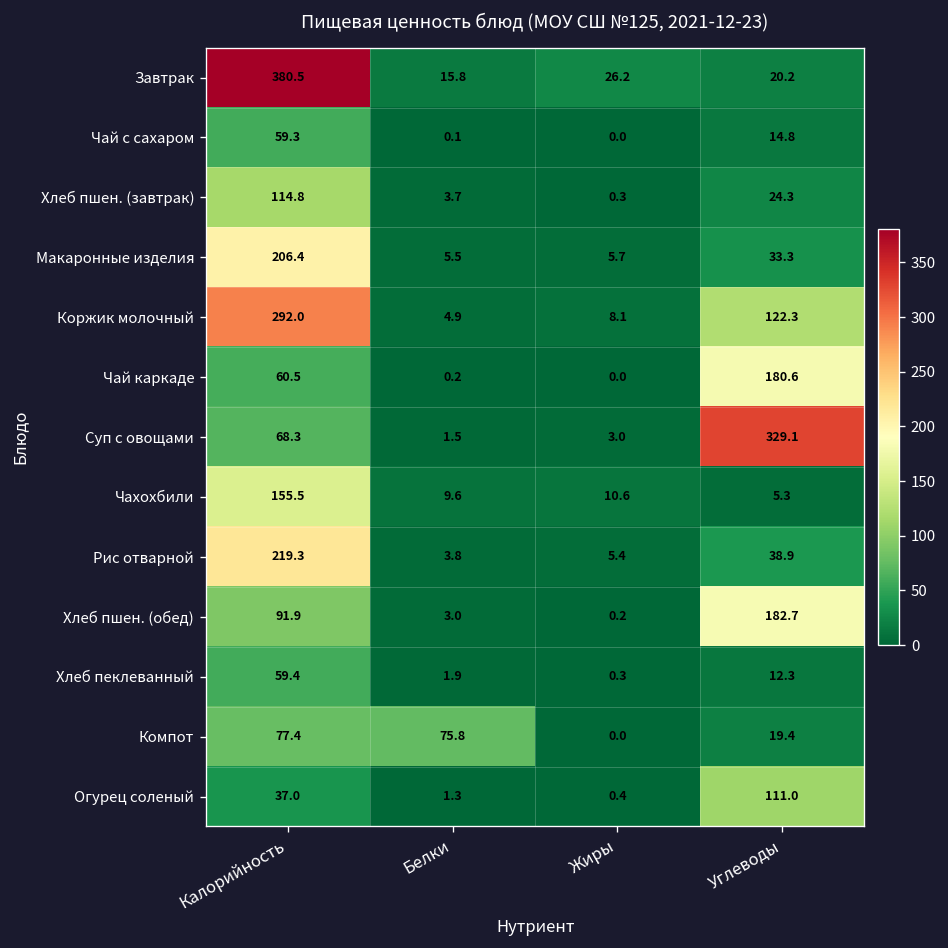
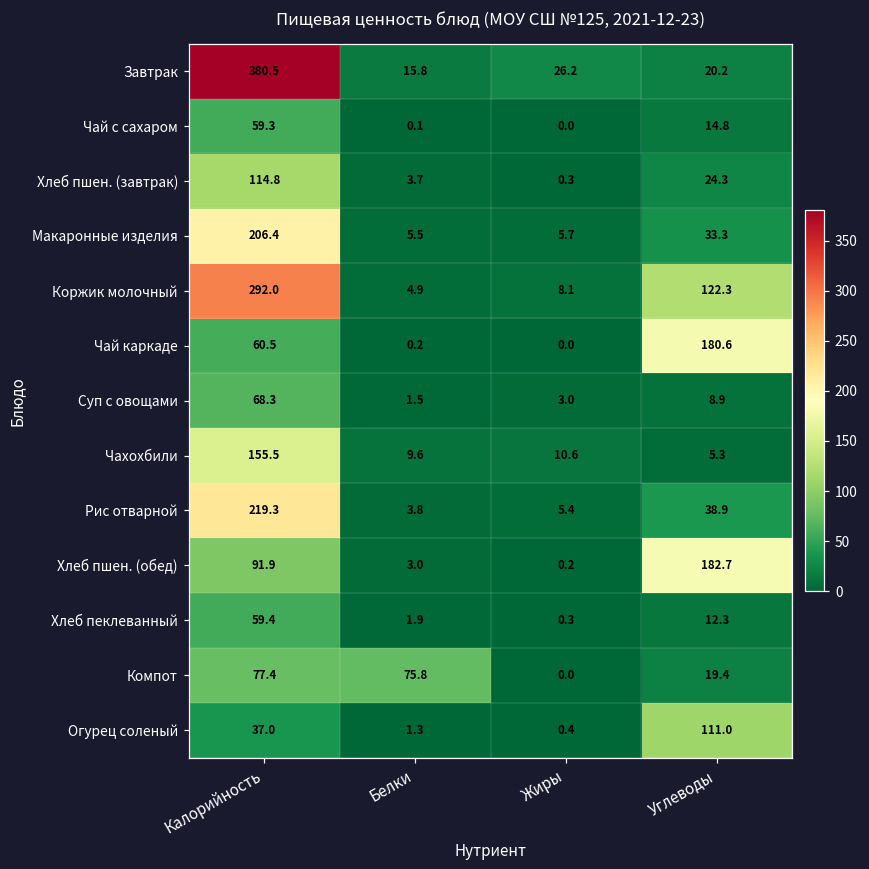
Суп с овощами, Углеводы: 329.1 -> 8.9
